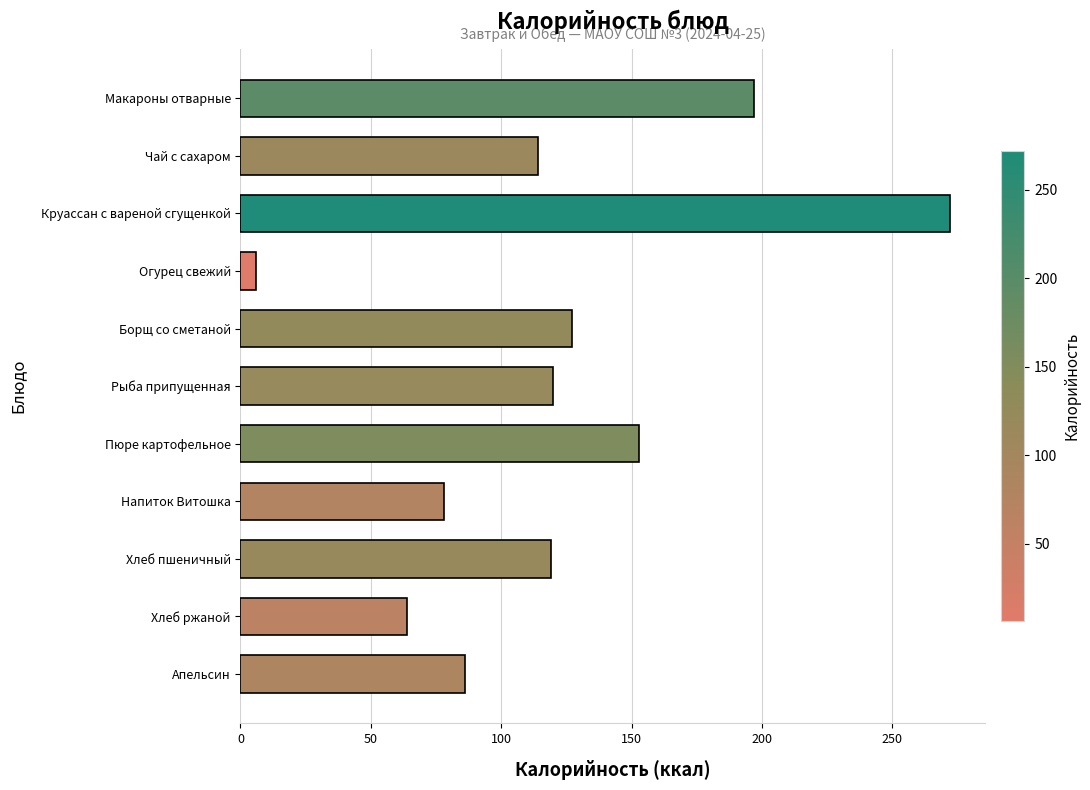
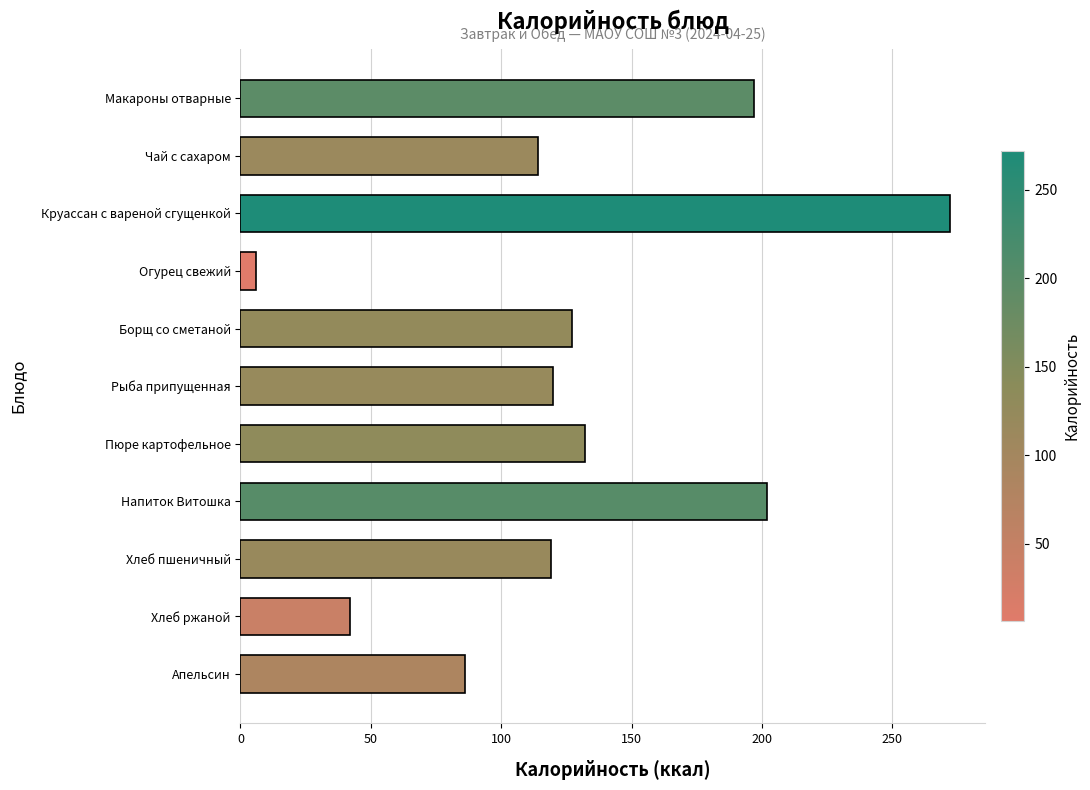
Пюре картофельное: 153 -> 132
Напиток Витошка: 78 -> 202
Хлеб ржаной: 64 -> 42
